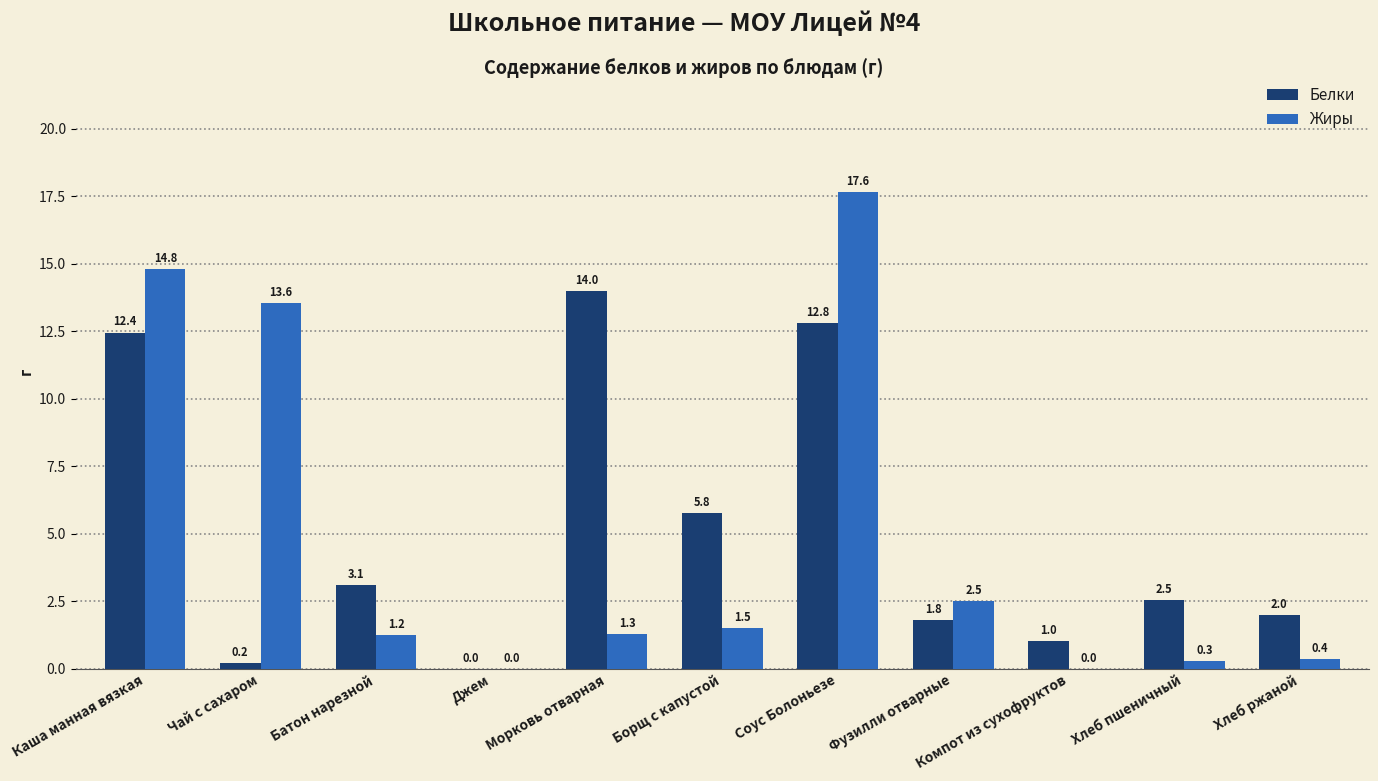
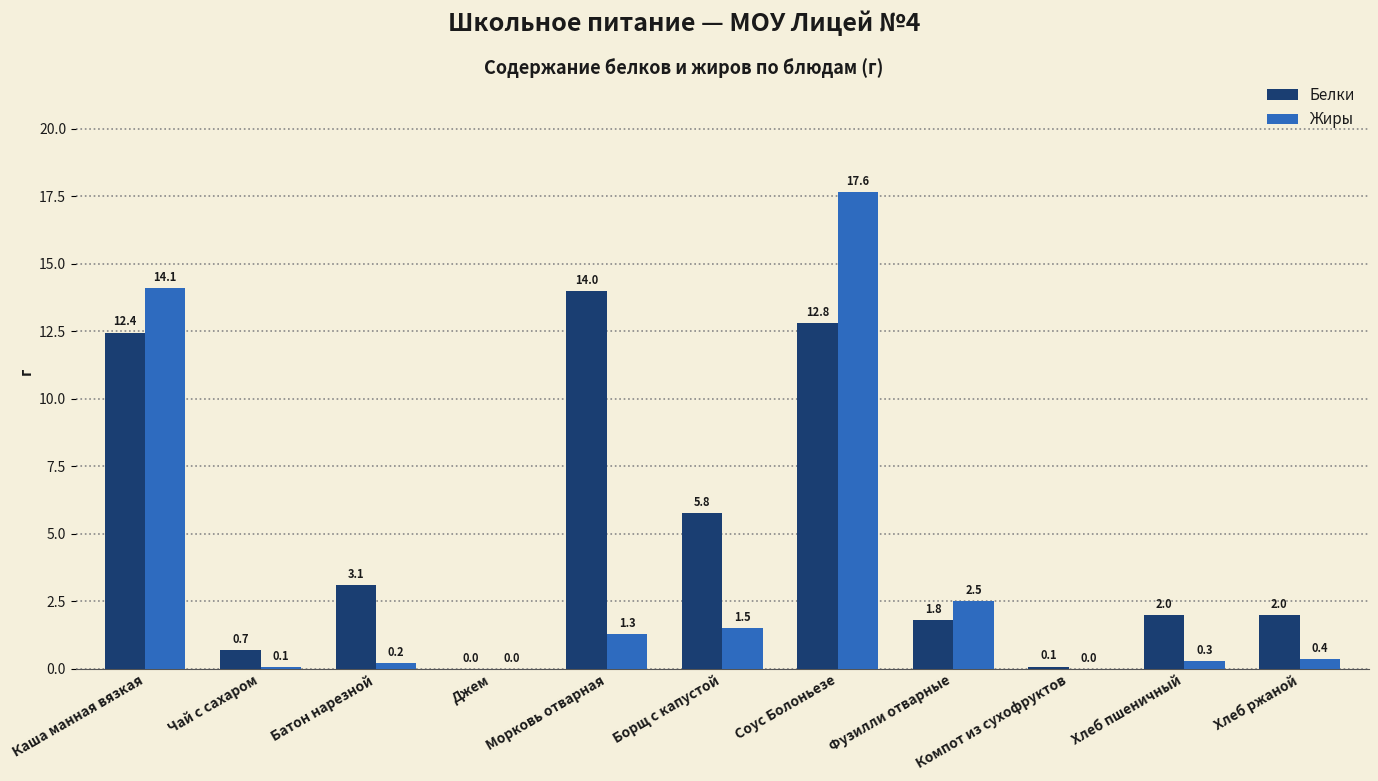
Жиры, Каша манная вязкая: 14.8 -> 14.1
Белки, Чай с сахаром: 0.2 -> 0.7
Жиры, Чай с сахаром: 13.6 -> 0.1
Жиры, Батон нарезной: 1.2 -> 0.2
Белки, Компот из сухофруктов: 1.0 -> 0.1
Белки, Хлеб пшеничный: 2.5 -> 2.0
